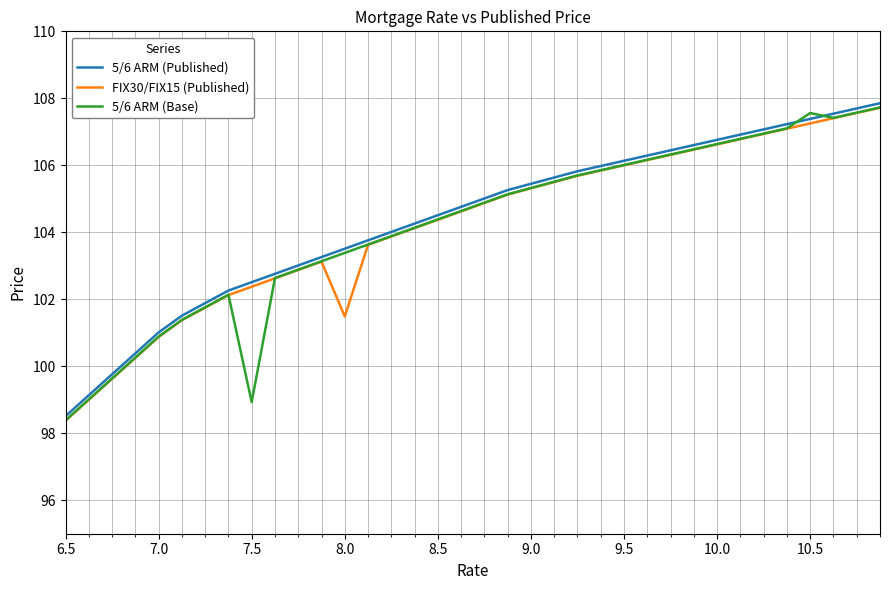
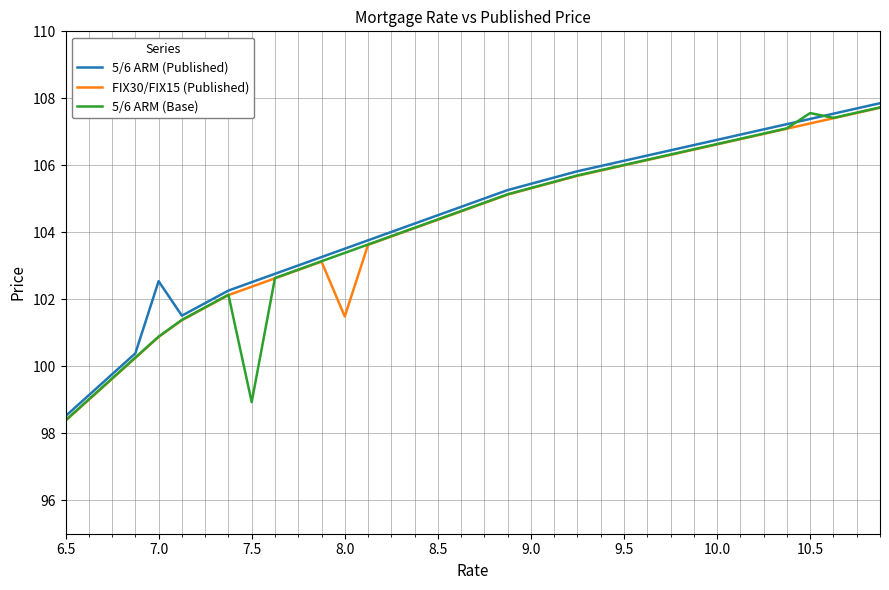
5/6 ARM (Published), 7.0: 101.0 -> 102.5
